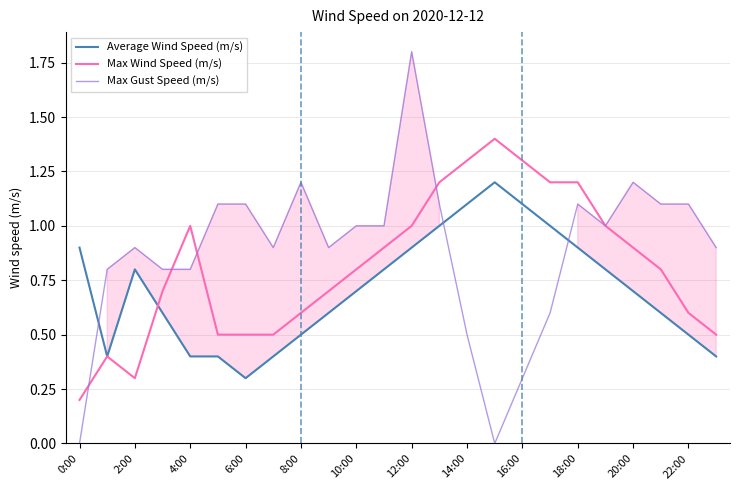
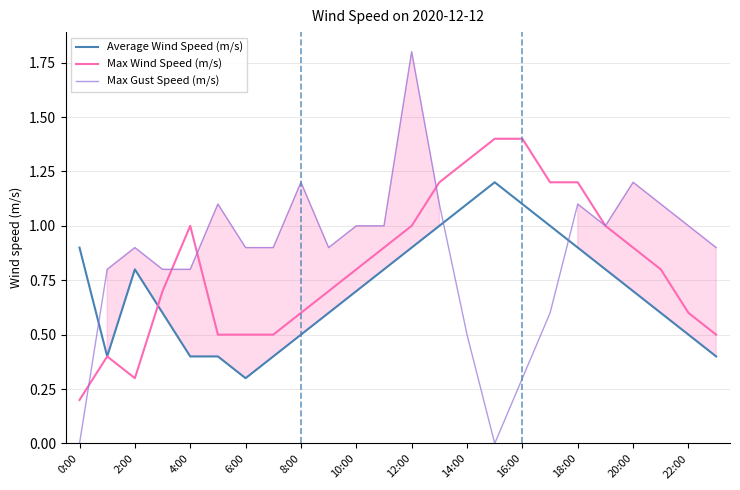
Max Gust Speed (m/s), 6:00: 1.1 -> 0.9
Max Wind Speed (m/s), 16:00: 1.3 -> 1.4
Max Gust Speed (m/s), 22:00: 1.1 -> 1.0
